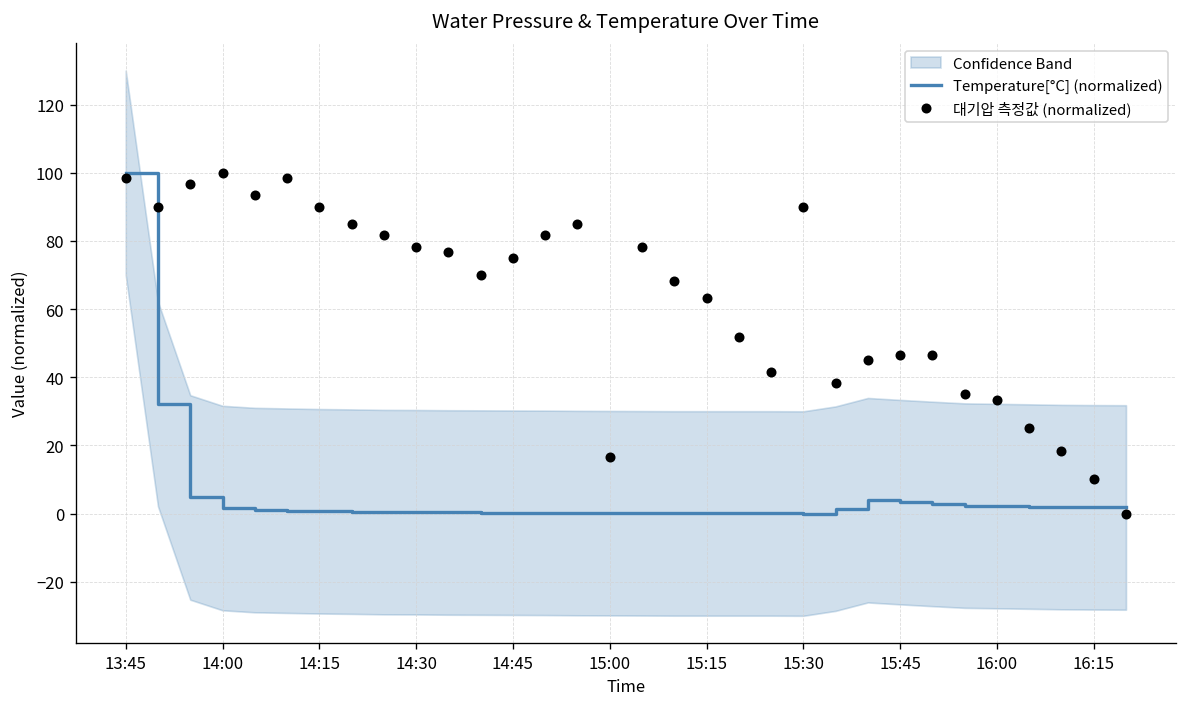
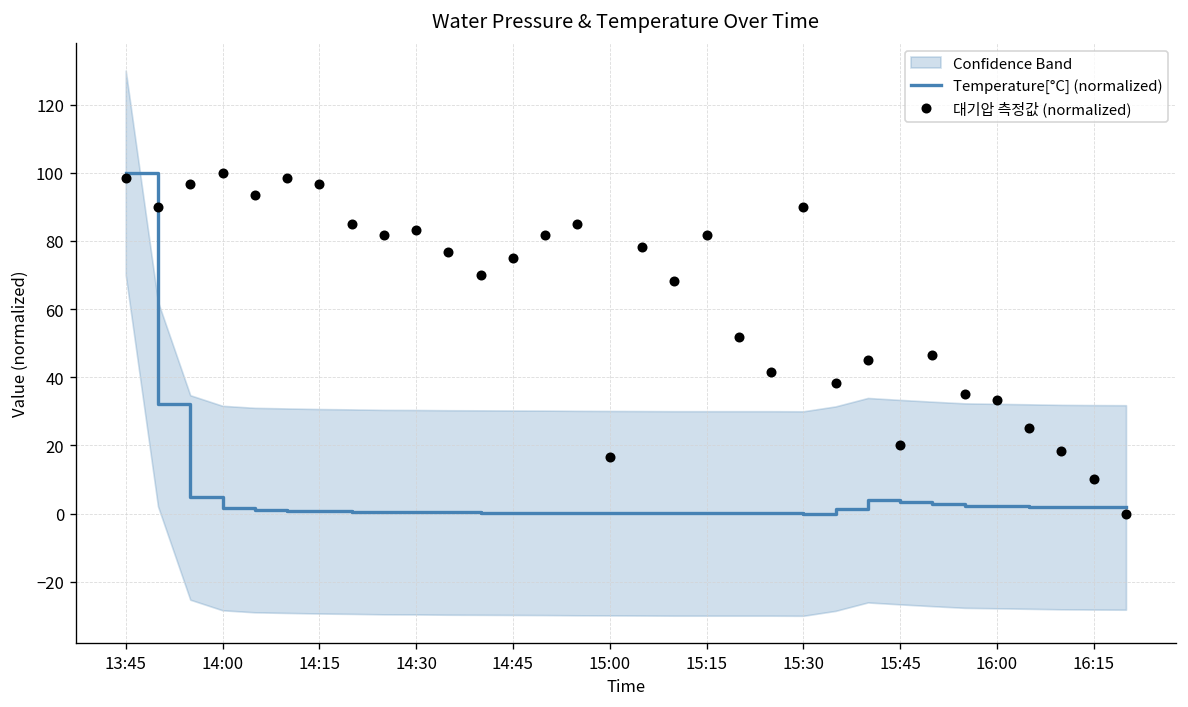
대기압 측정값 (normalized), 14:15: 90 -> 97
대기압 측정값 (normalized), 14:30: 78 -> 83
대기압 측정값 (normalized), 15:15: 63 -> 82
대기압 측정값 (normalized), 15:45: 47 -> 20
